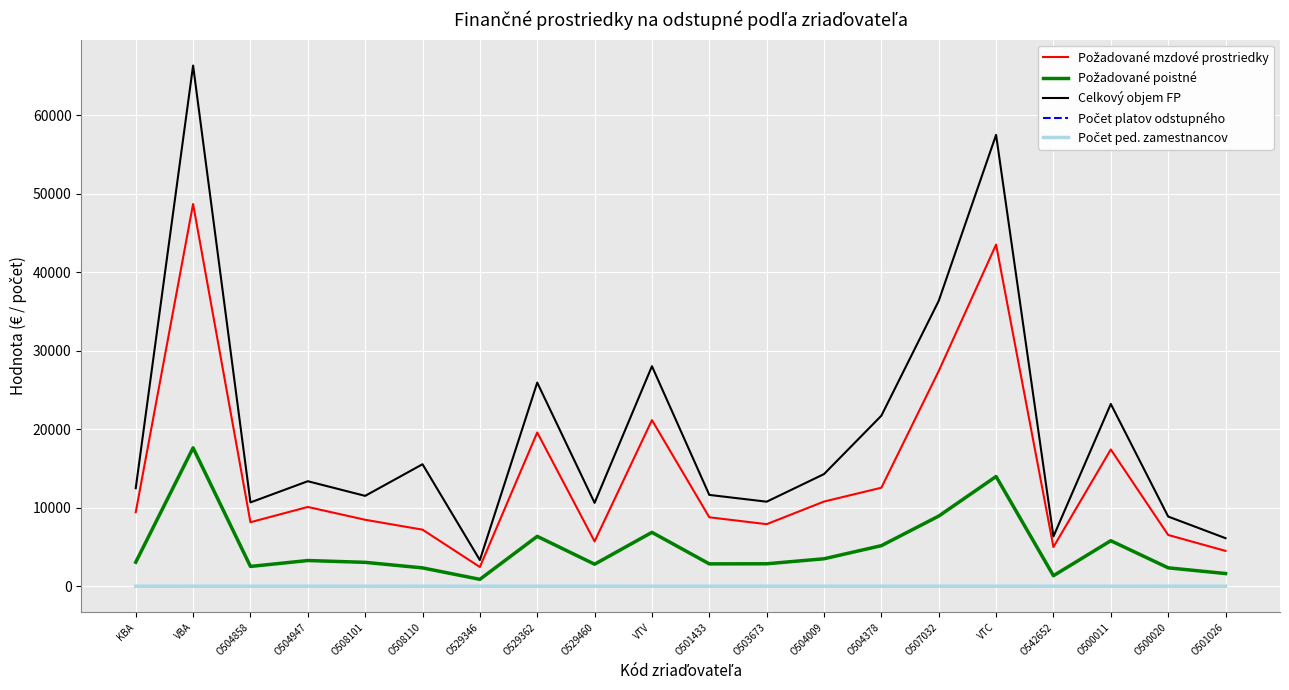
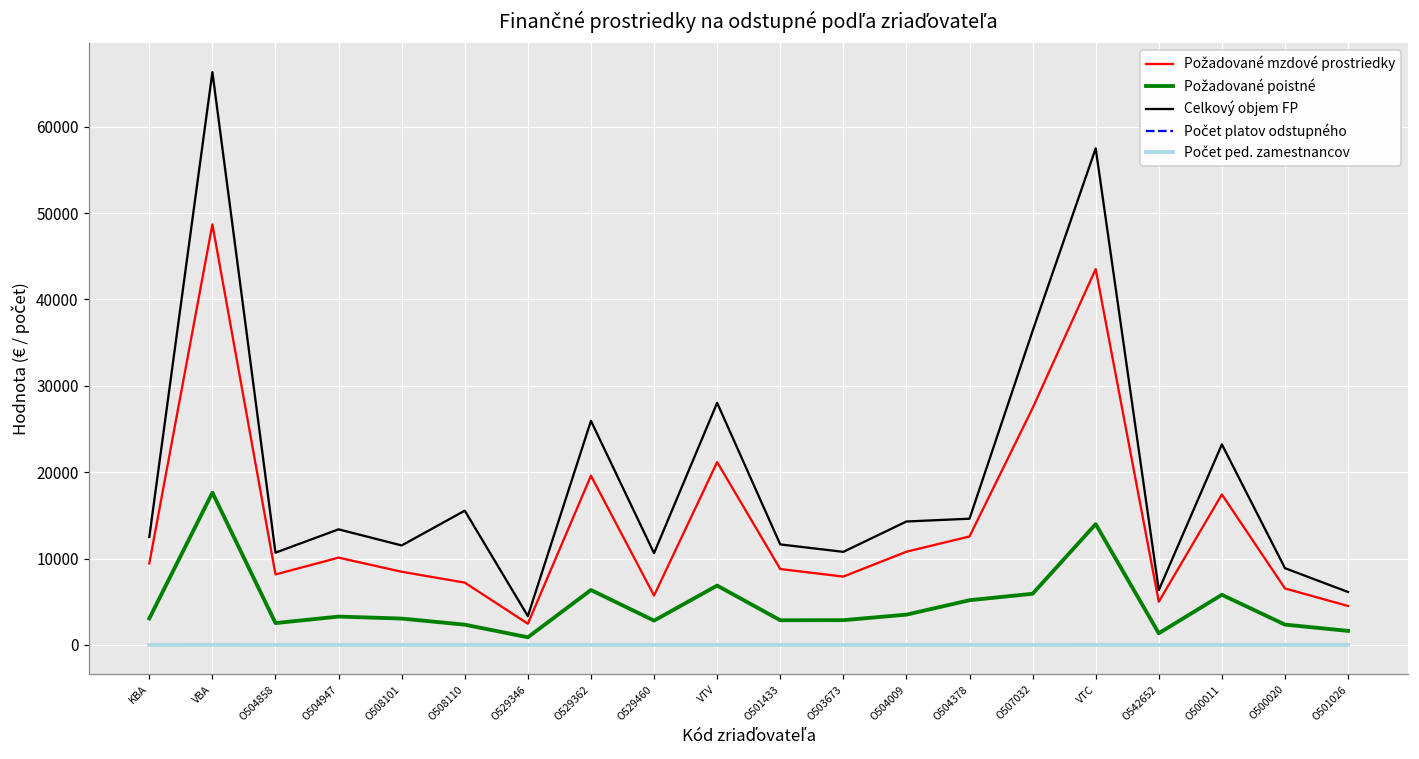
Celkový objem FP, O504378: 22000 -> 15000
Požadované poistné, O507032: 9000 -> 6000
